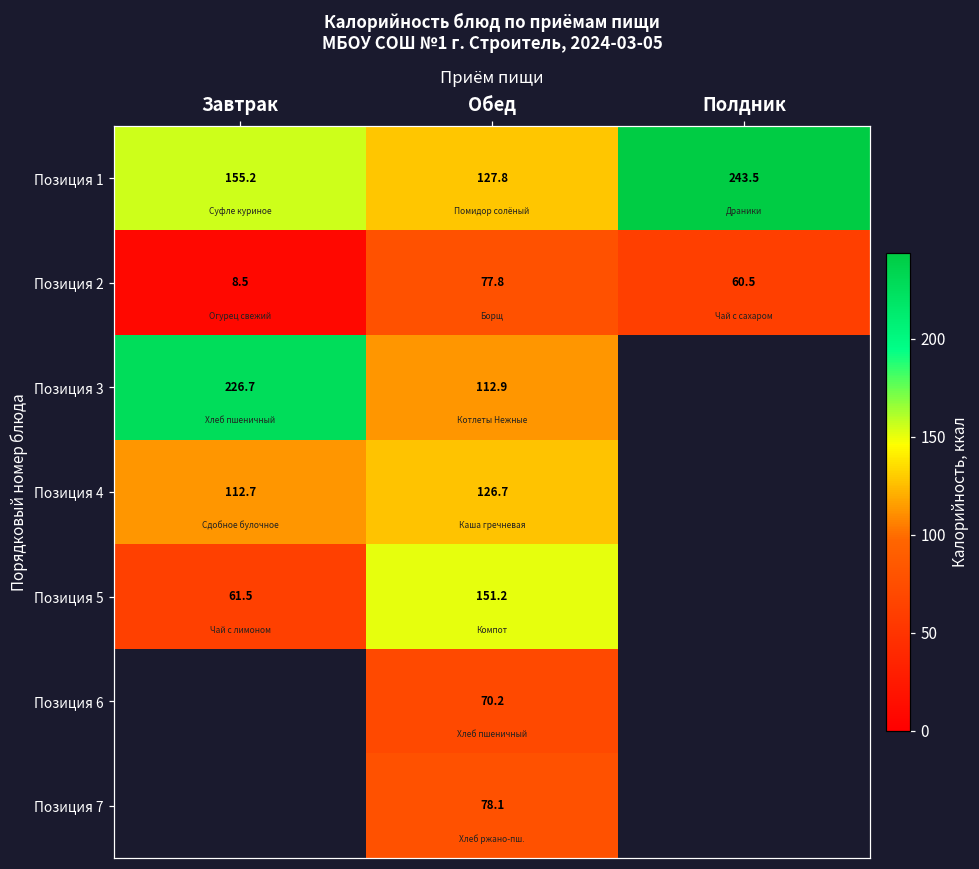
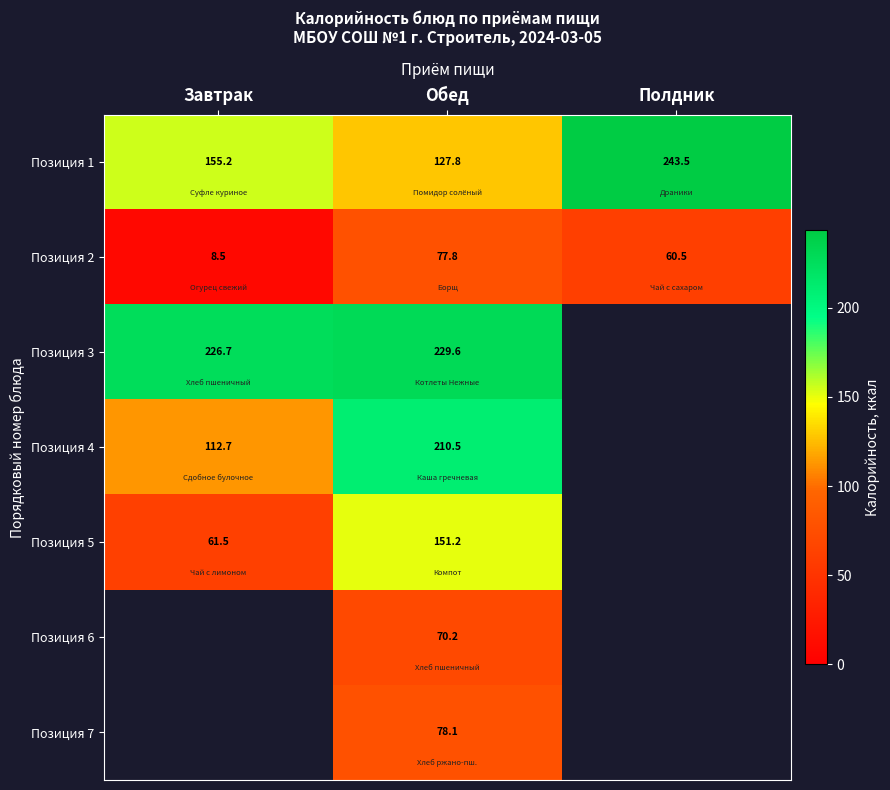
Позиция 3, Обед: 112.9 -> 229.6
Позиция 4, Обед: 126.7 -> 210.5
